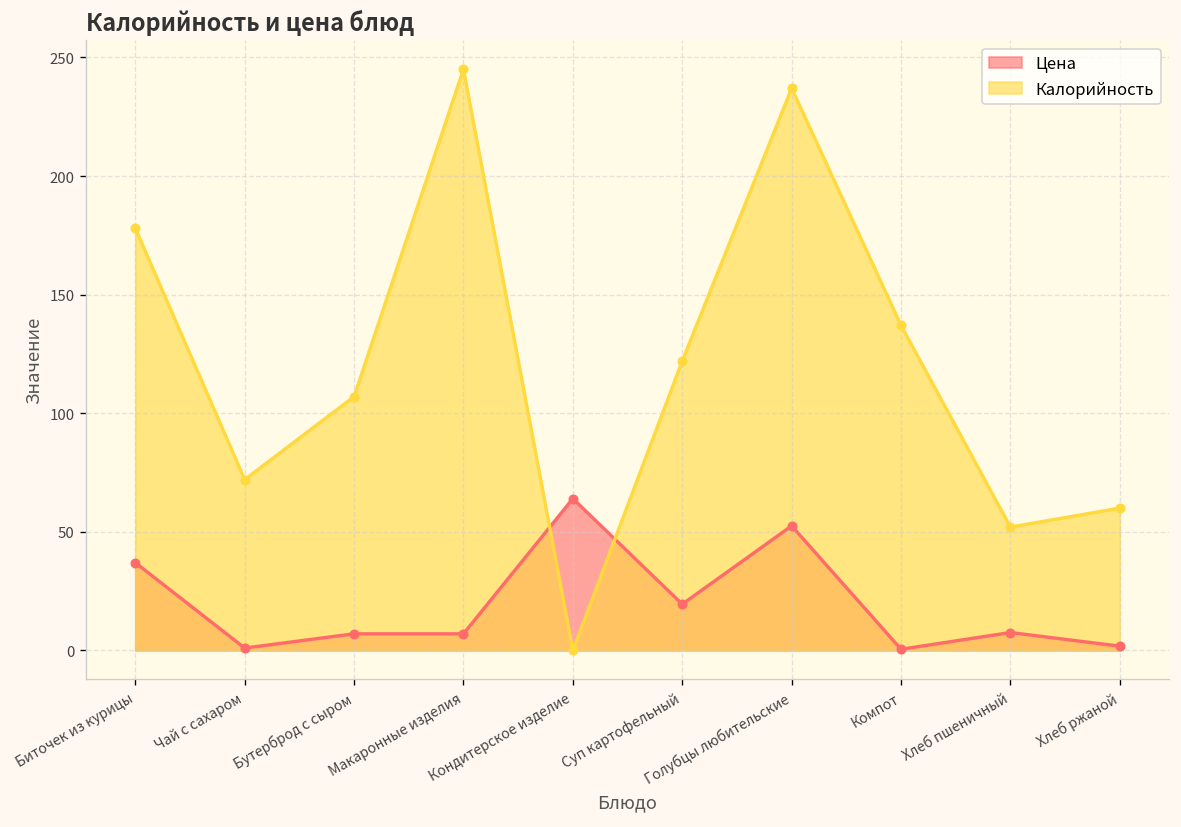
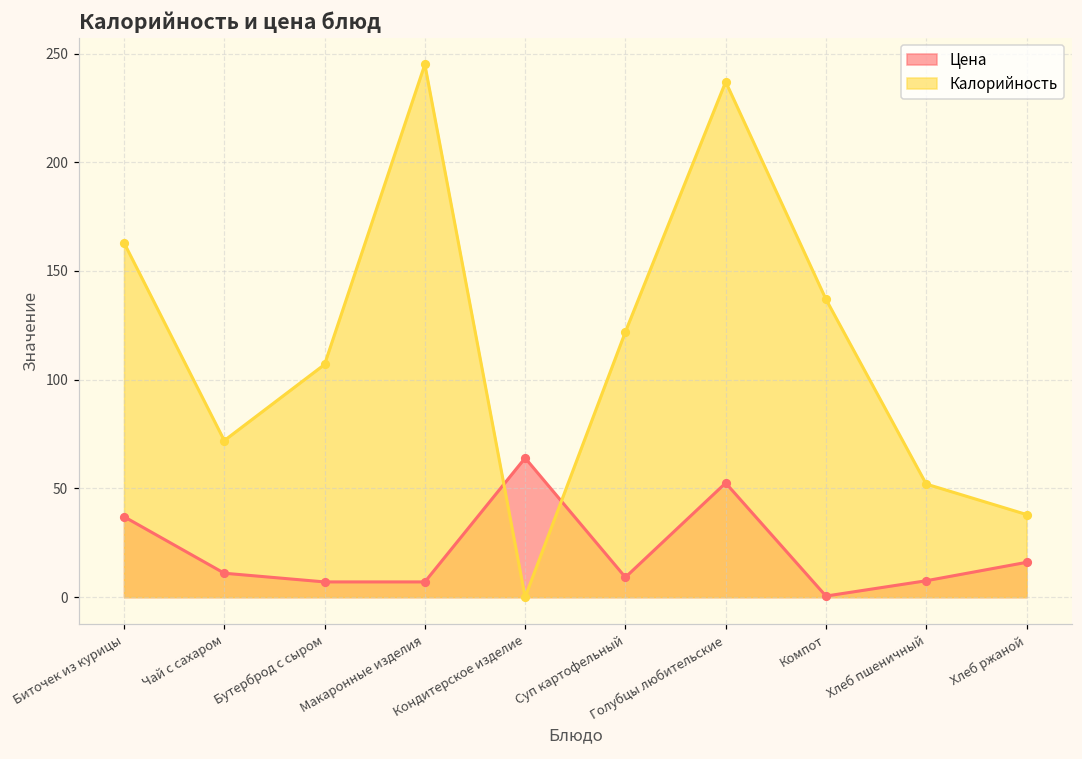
Калорийность, Биточек из курицы: 178 -> 163
Цена, Чай с сахаром: 1 -> 11
Цена, Суп картофельный: 20 -> 9
Цена, Хлеб ржаной: 2 -> 16
Калорийность, Хлеб ржаной: 60 -> 38
